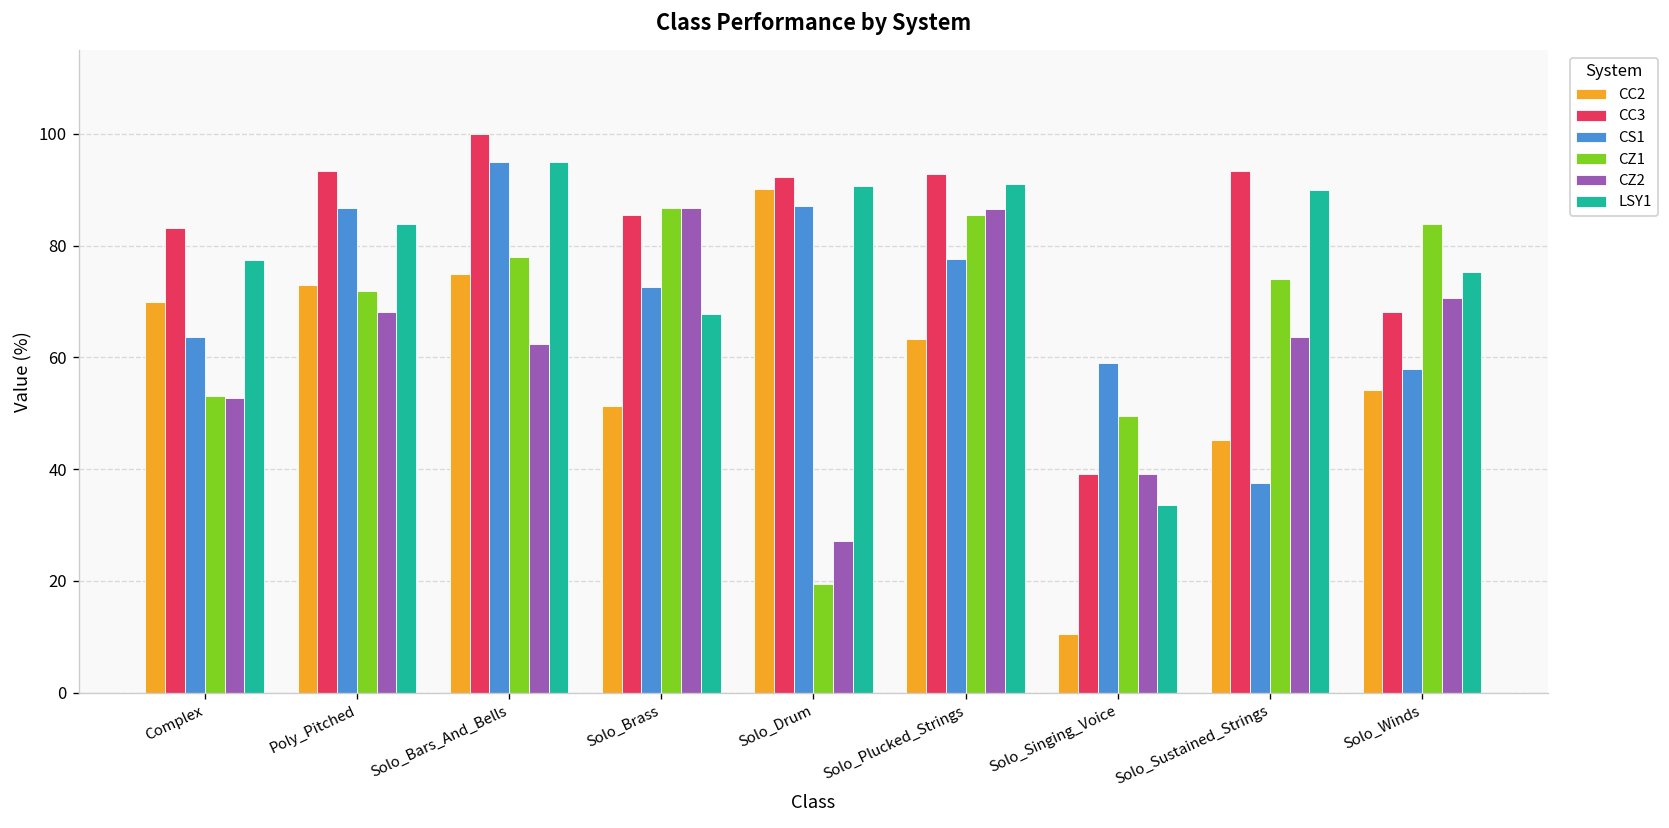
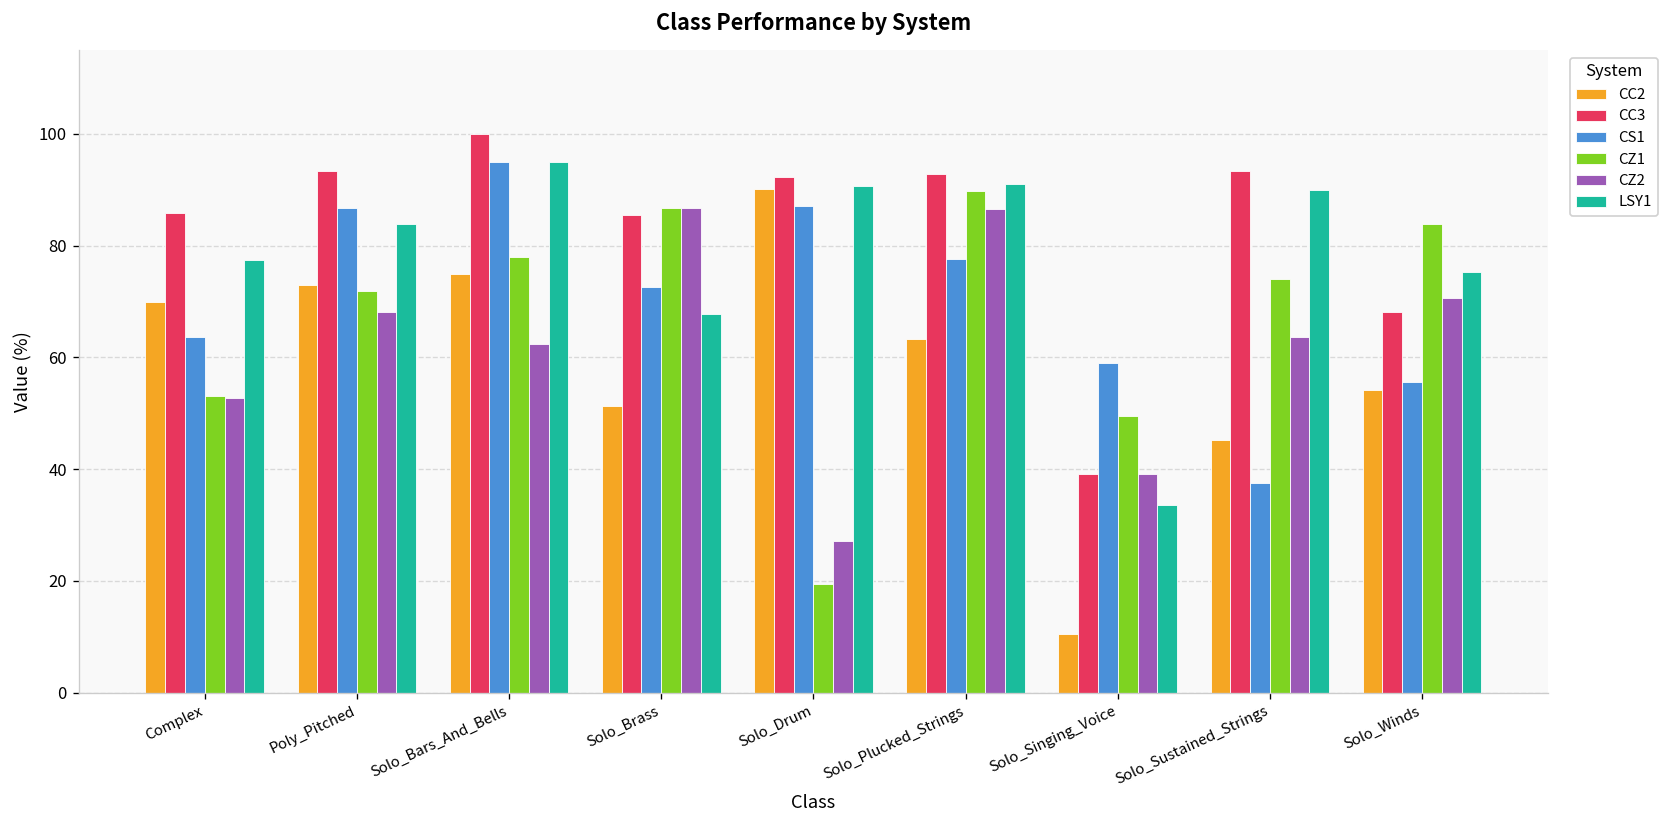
CC3, Complex: 83 -> 86
CZ1, Solo_Plucked_Strings: 85 -> 90
CS1, Solo_Winds: 58 -> 56
